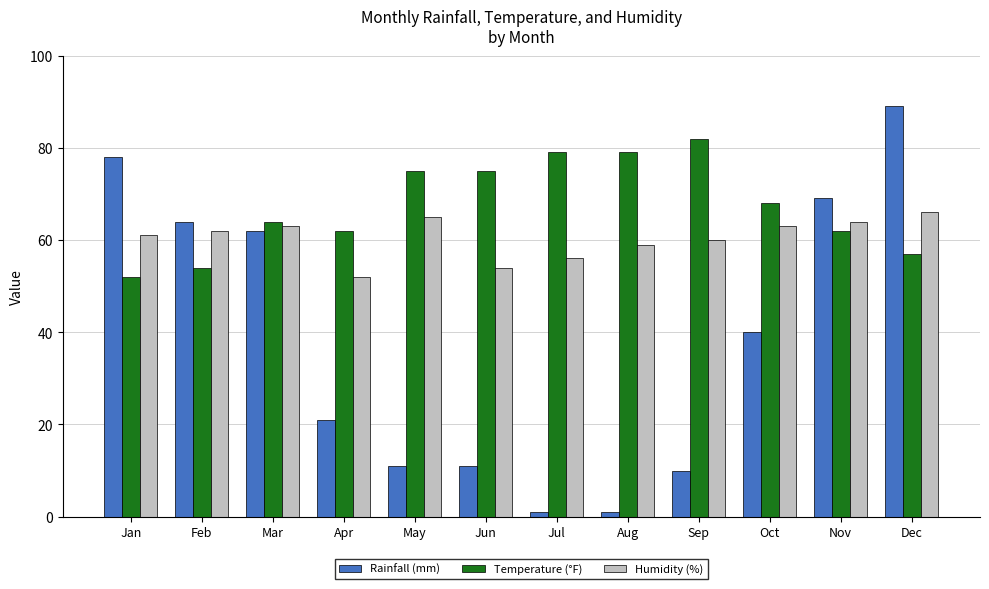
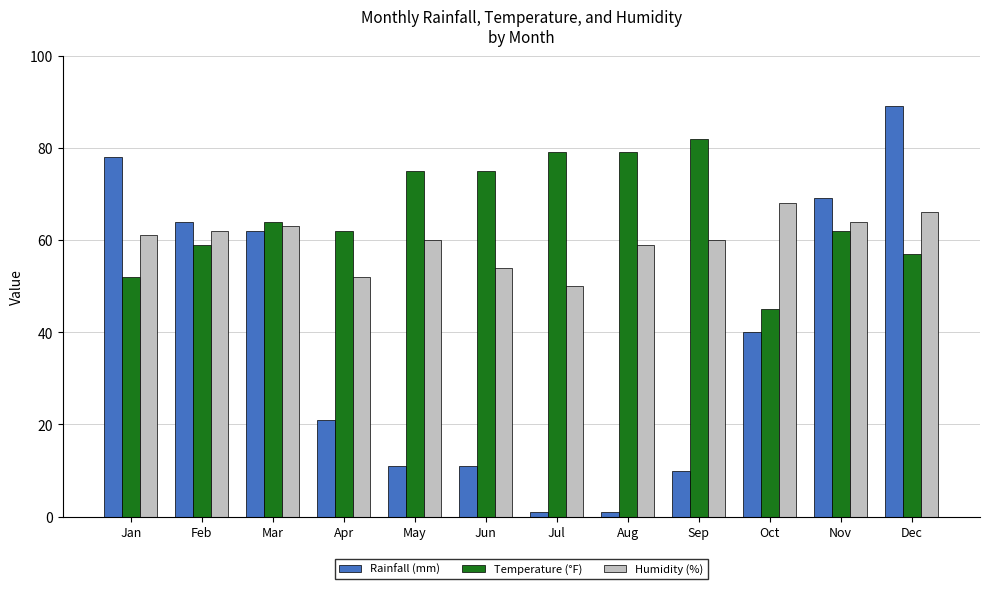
Temperature (°F), Feb: 54 -> 59
Humidity (%), May: 65 -> 60
Humidity (%), Jul: 56 -> 50
Temperature (°F), Oct: 68 -> 45
Humidity (%), Oct: 63 -> 68
